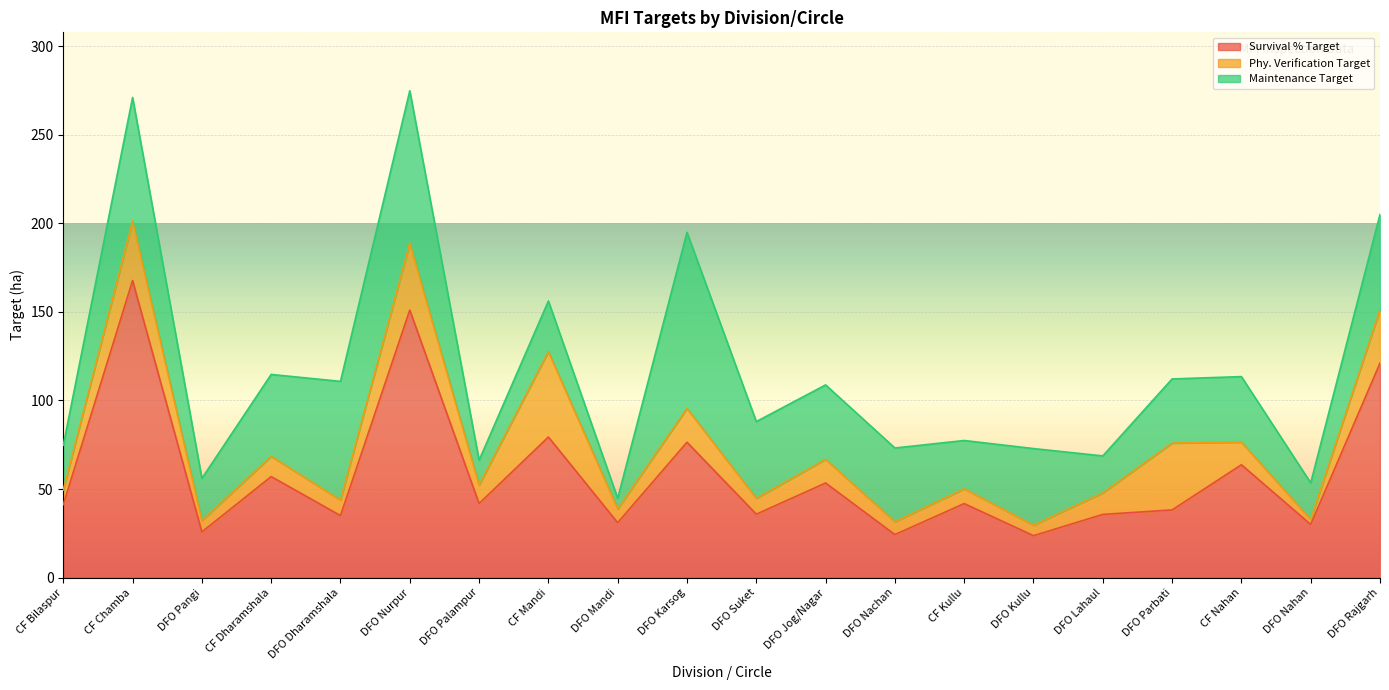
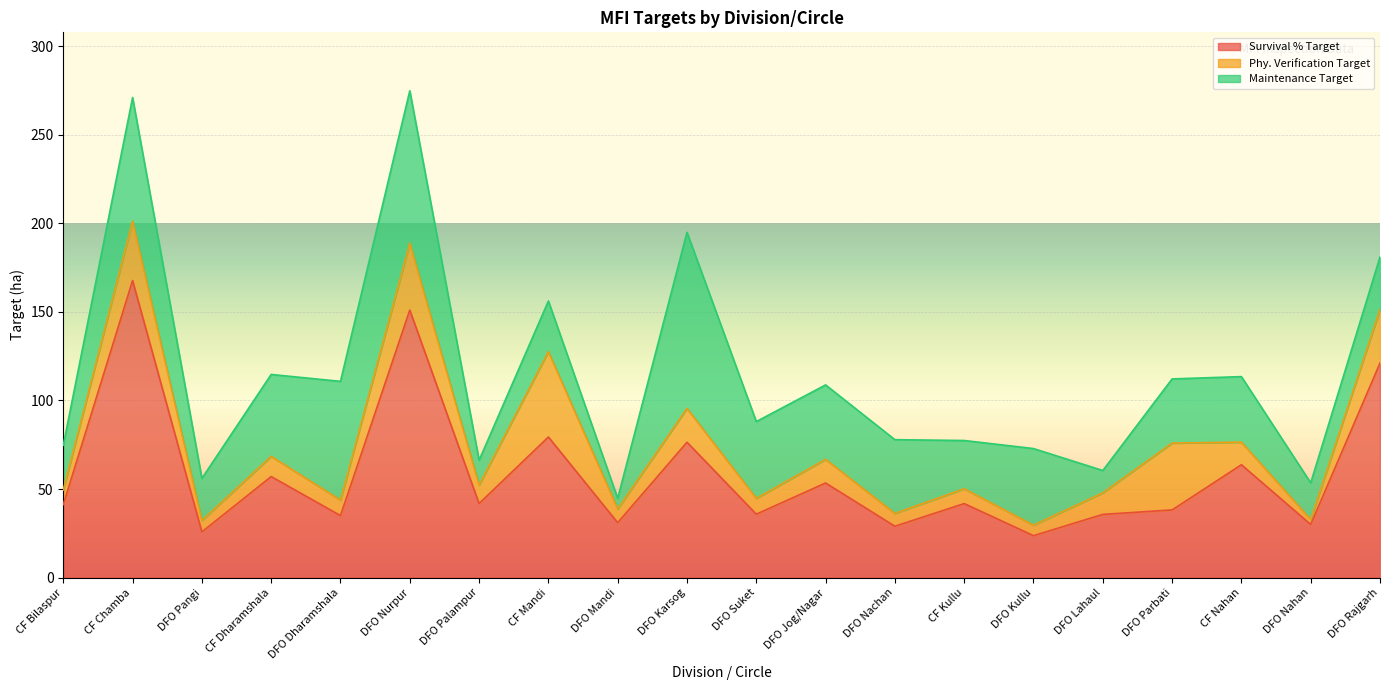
Survival % Target, DFO Nachan: 24 -> 29
Maintenance Target, DFO Lahaul: 21 -> 13
Maintenance Target, DFO Rajgarh: 54 -> 30
